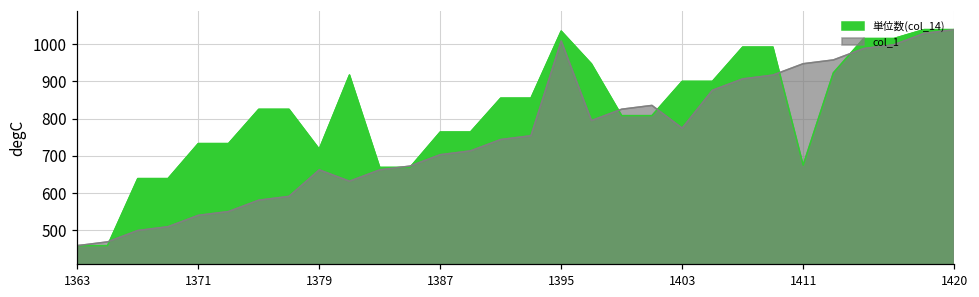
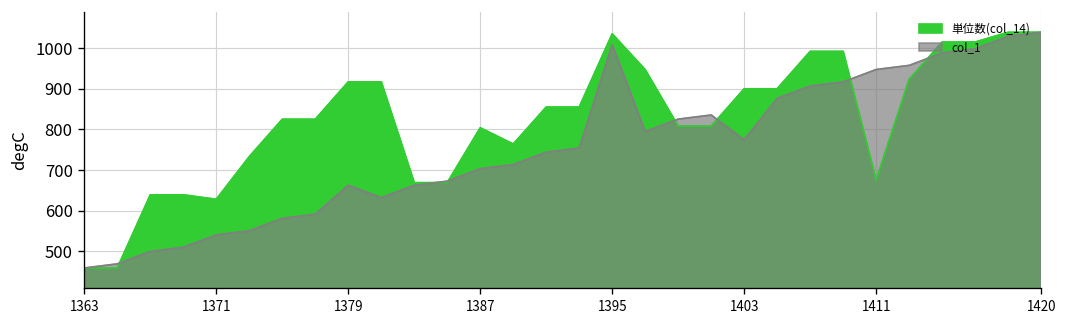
単位数(col_14), 1371: 730 -> 630
単位数(col_14), 1379: 720 -> 920
単位数(col_14), 1387: 760 -> 800
